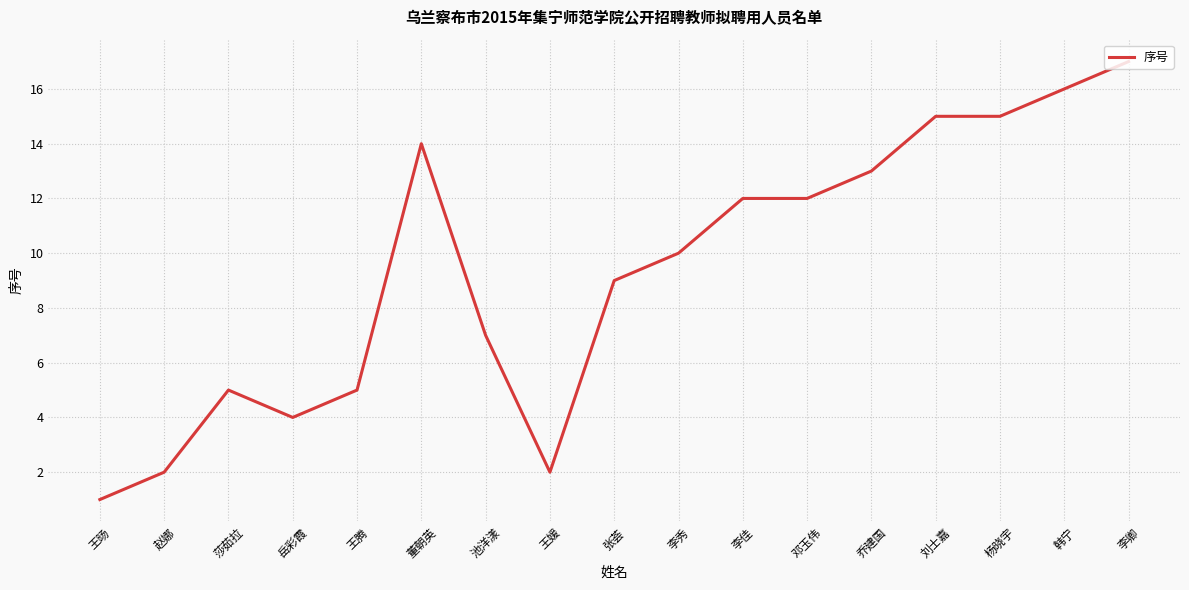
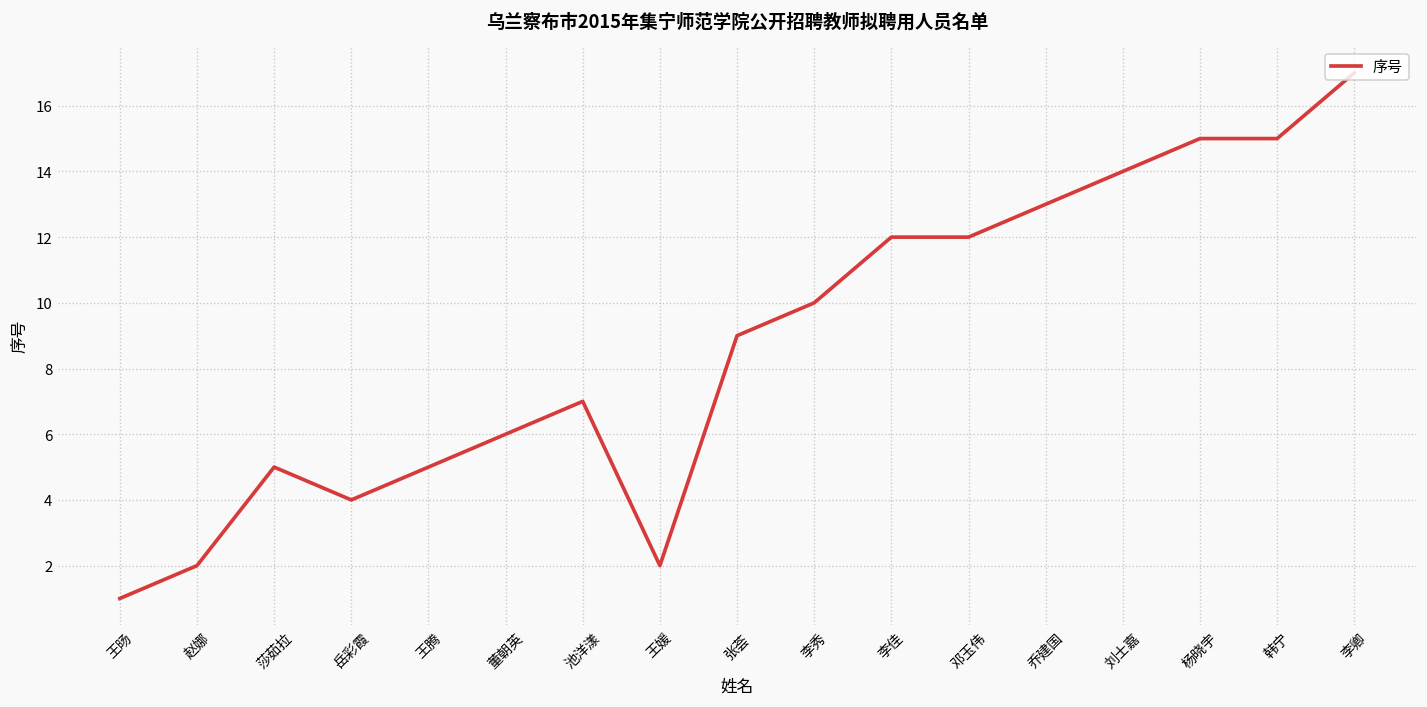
董朝英: 14 -> 6
刘士嘉: 15 -> 14
韩宁: 16 -> 15
